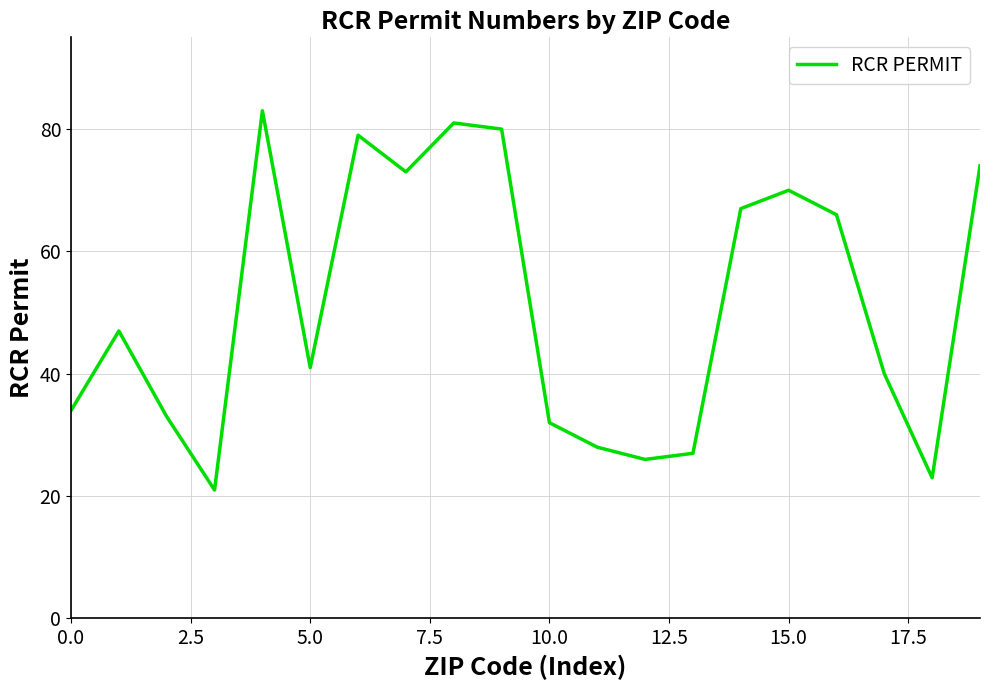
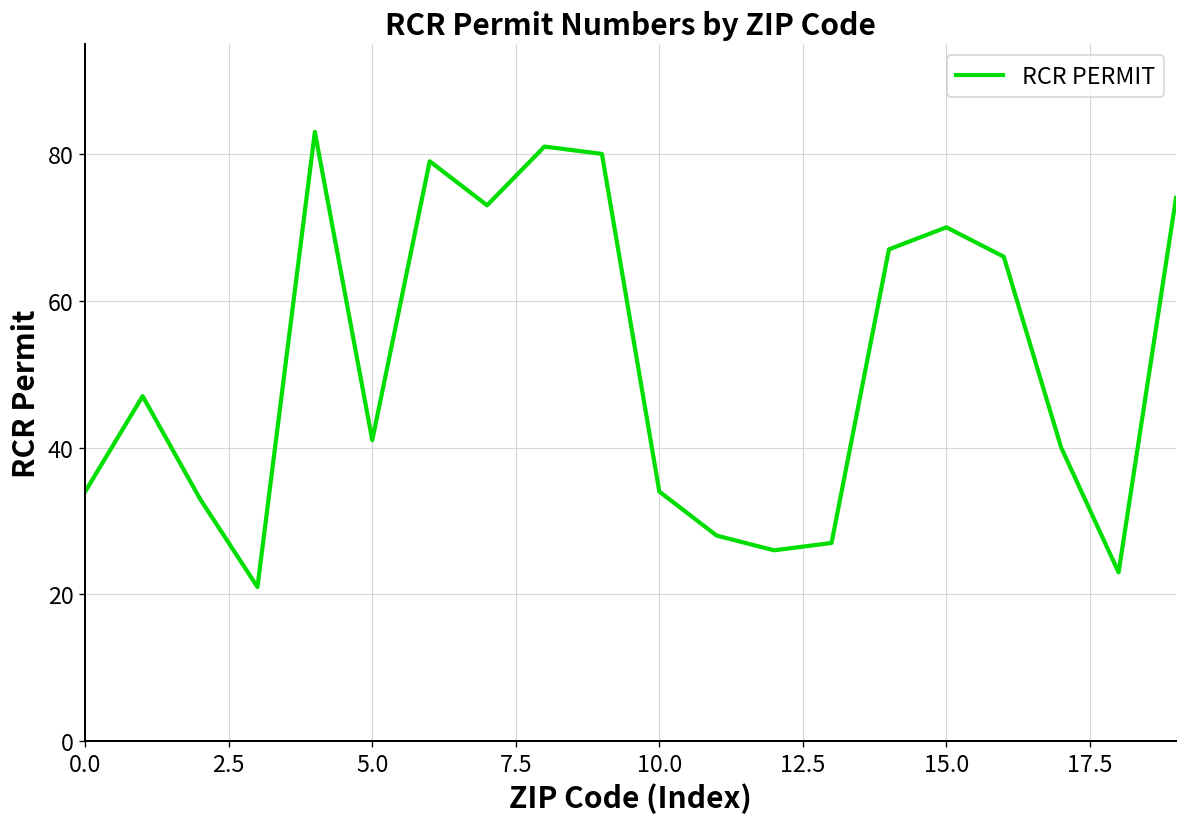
10.0: 32 -> 34
